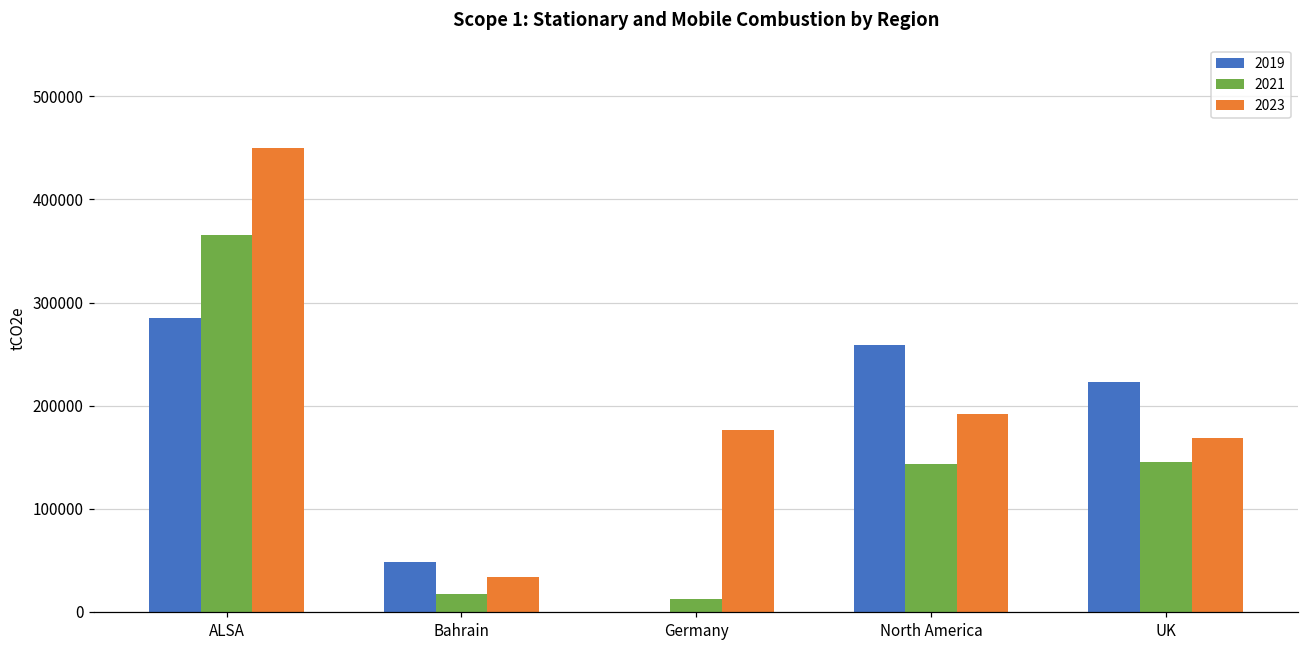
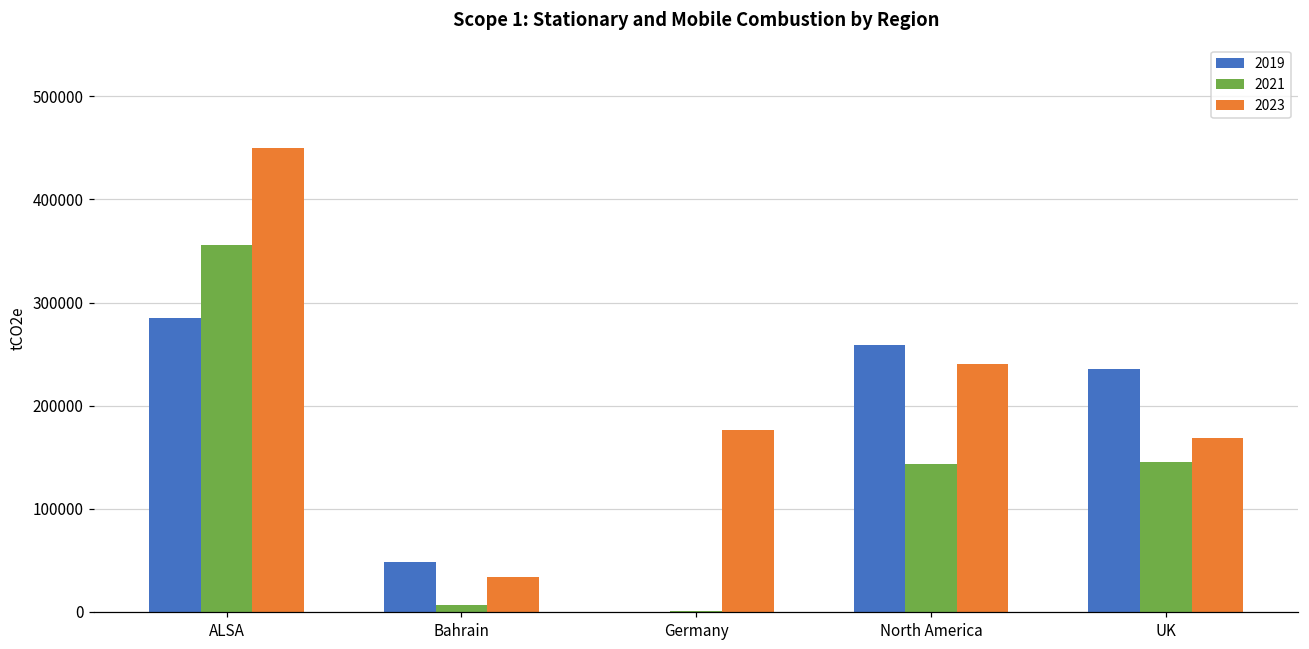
2021, ALSA: 370000 -> 360000
2021, Bahrain: 20000 -> 10000
2021, Germany: 10000 -> 0
2023, North America: 190000 -> 240000
2019, UK: 220000 -> 240000
